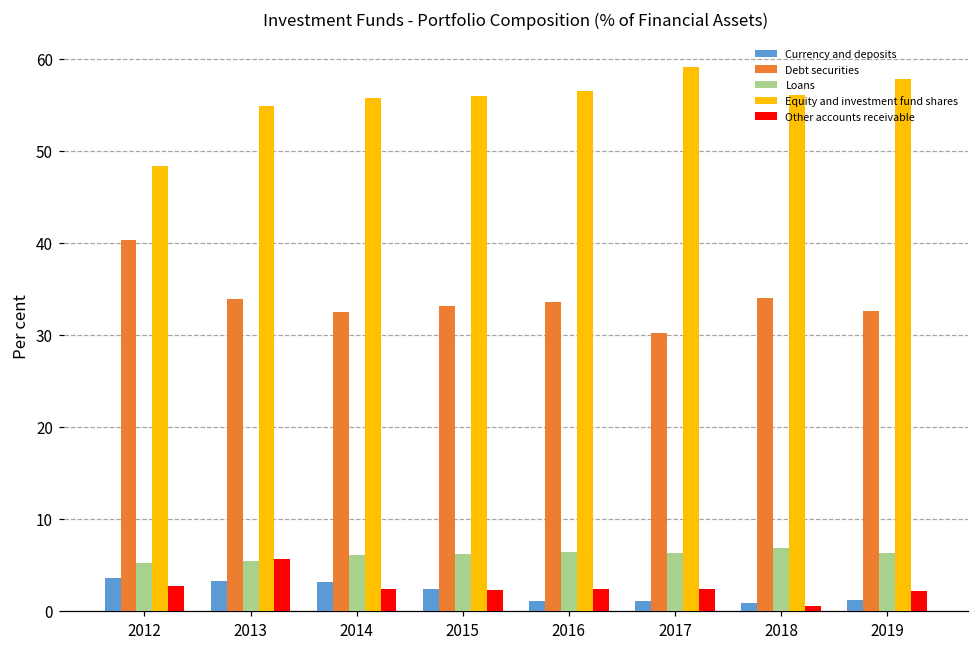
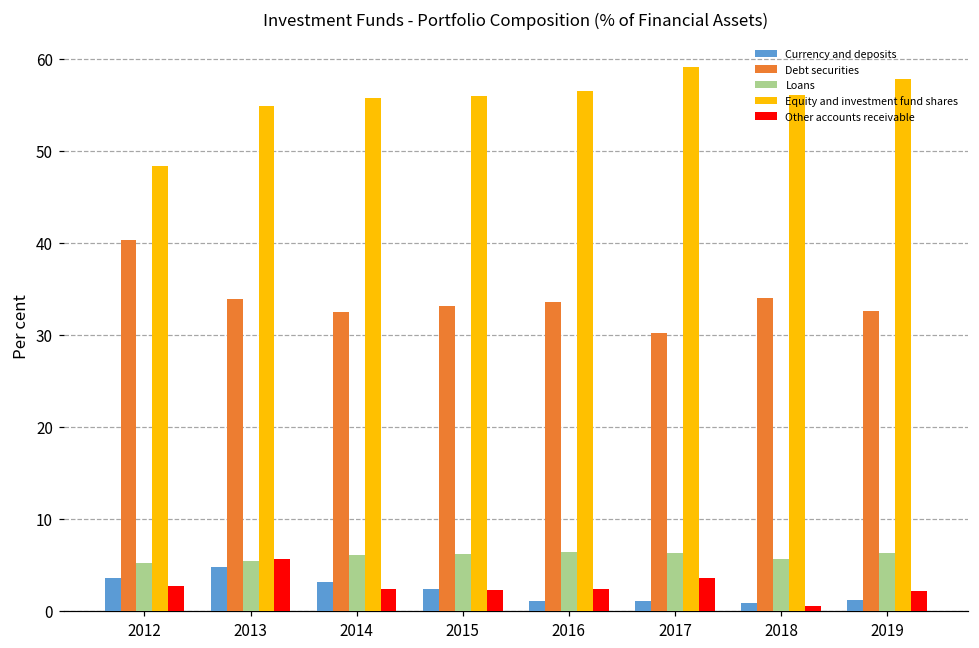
Currency and deposits, 2013: 3 -> 5
Other accounts receivable, 2017: 2 -> 4
Loans, 2018: 7 -> 6
